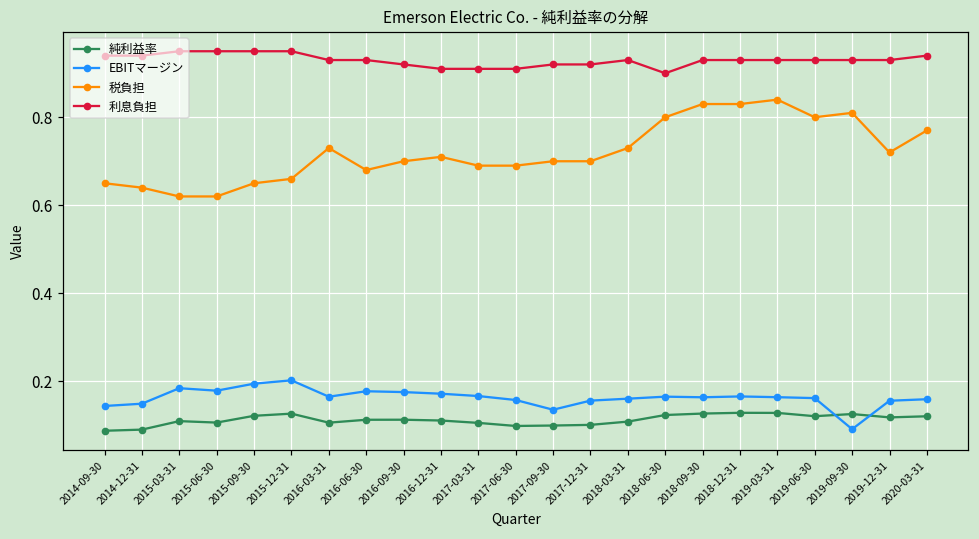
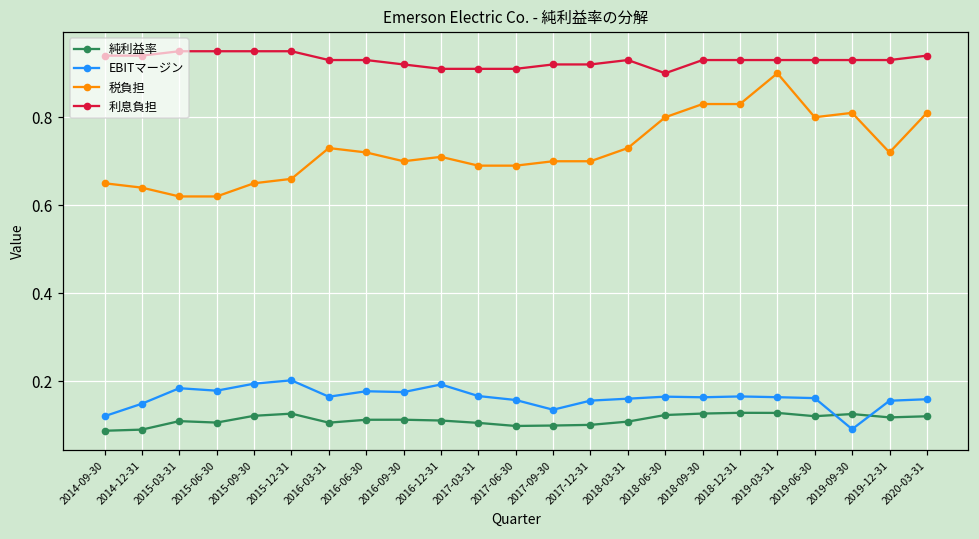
EBITマージン, 2014-09-30: 0.14 -> 0.12
税負担, 2016-06-30: 0.68 -> 0.72
EBITマージン, 2016-12-31: 0.17 -> 0.19
税負担, 2019-03-31: 0.84 -> 0.90
税負担, 2020-03-31: 0.77 -> 0.81
